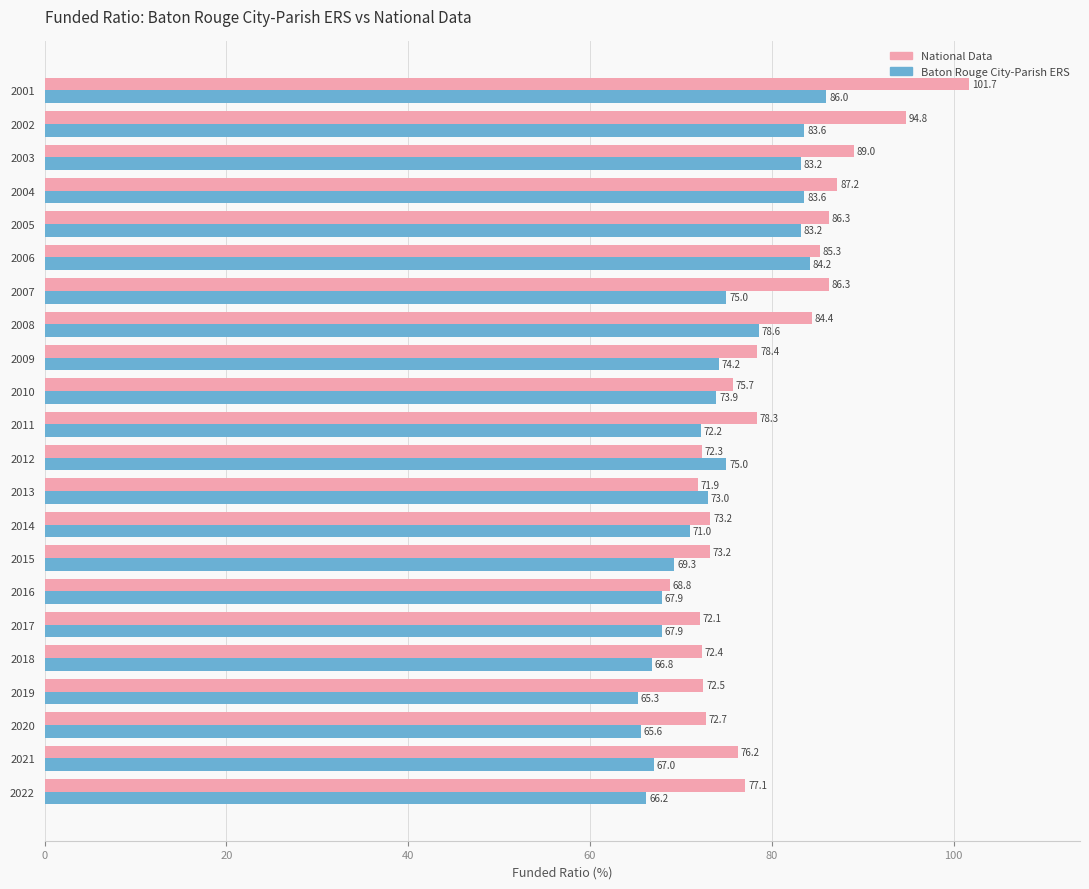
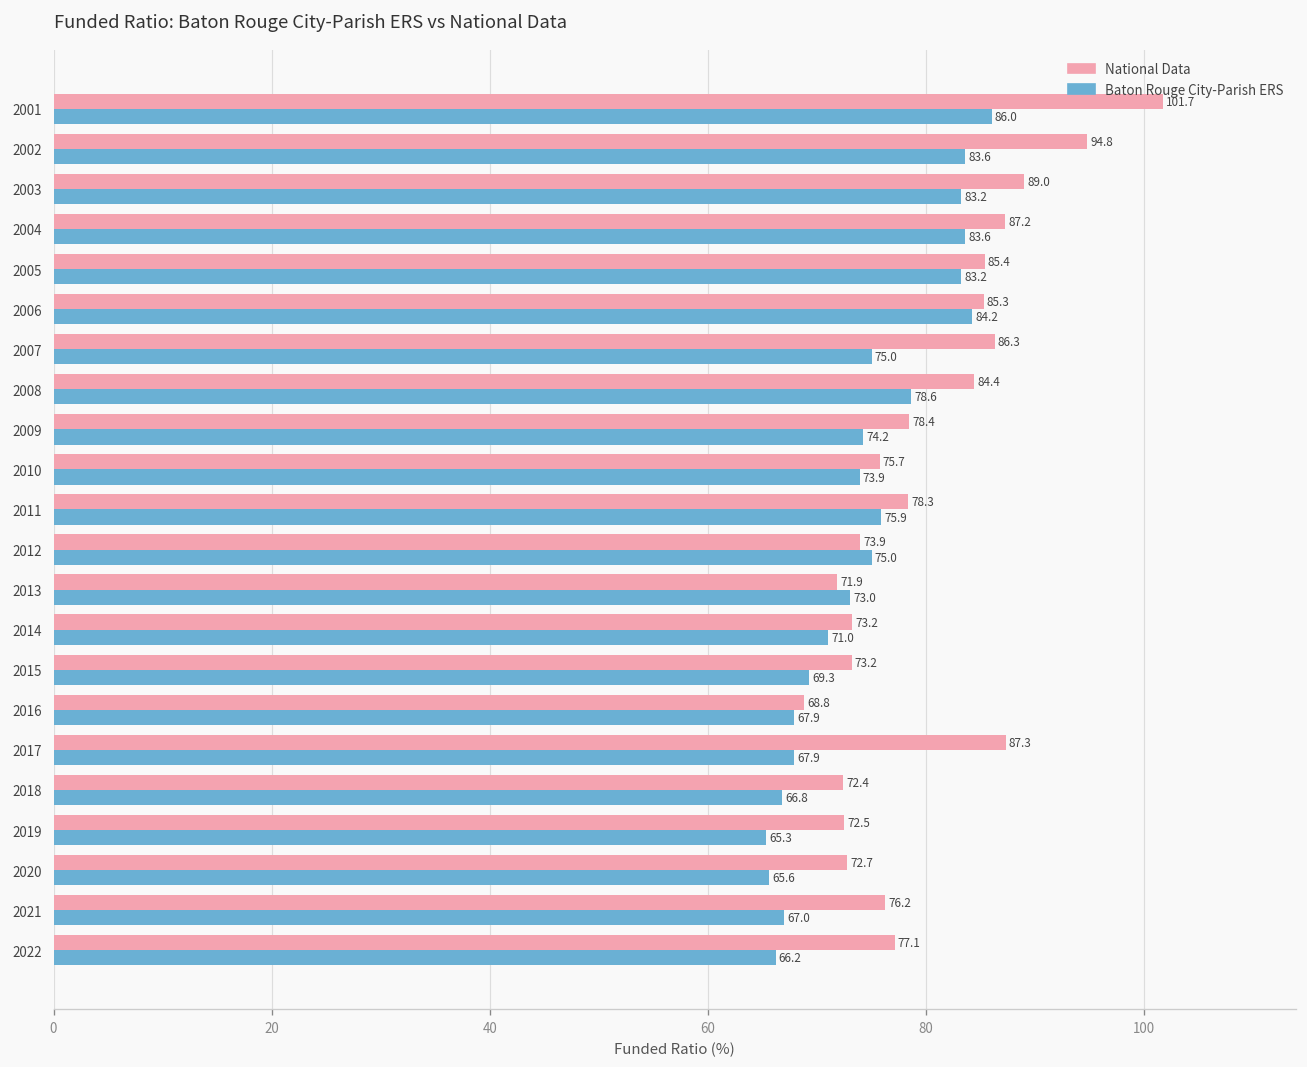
National Data, 2005: 86.3 -> 85.4
Baton Rouge City-Parish ERS, 2011: 72.2 -> 75.9
National Data, 2012: 72.3 -> 73.9
National Data, 2017: 72.1 -> 87.3
